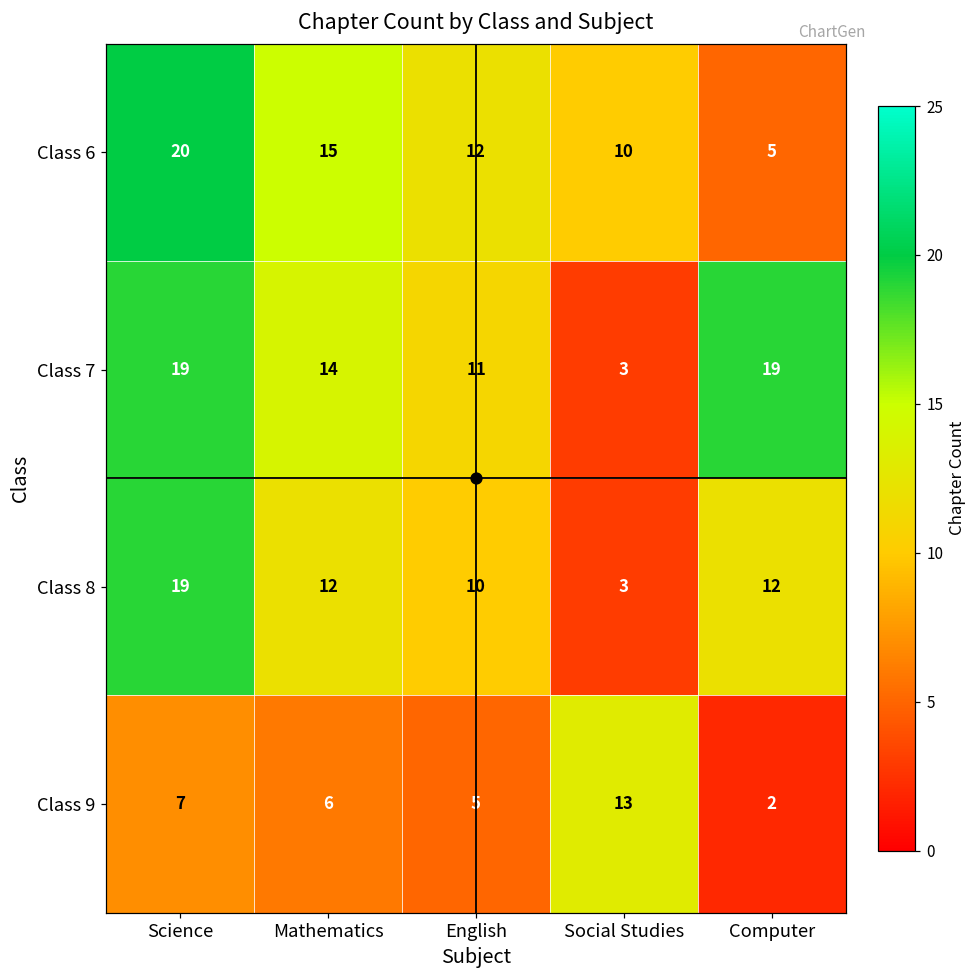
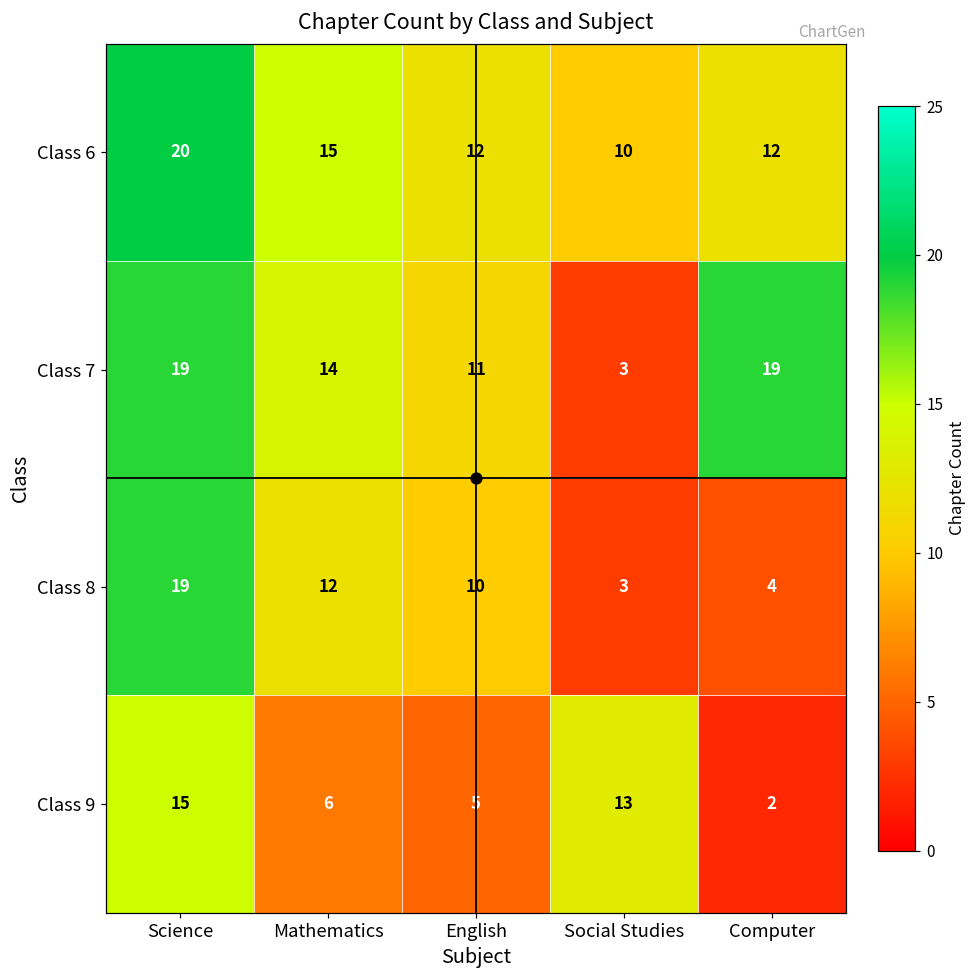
Class 6, Computer: 5 -> 12
Class 8, Computer: 12 -> 4
Class 9, Science: 7 -> 15
